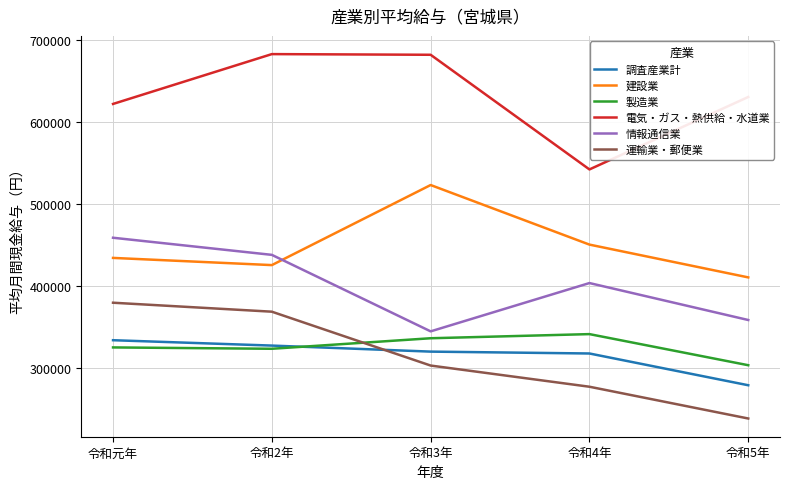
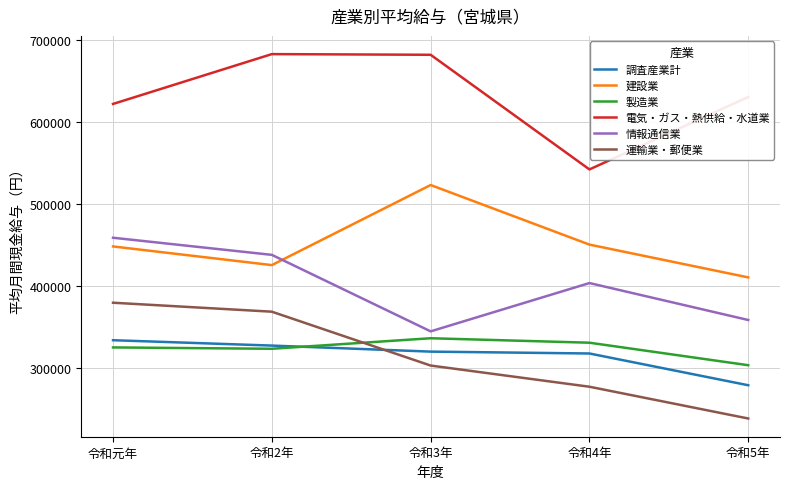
建設業, 令和元年: 430000 -> 450000
製造業, 令和4年: 340000 -> 330000
